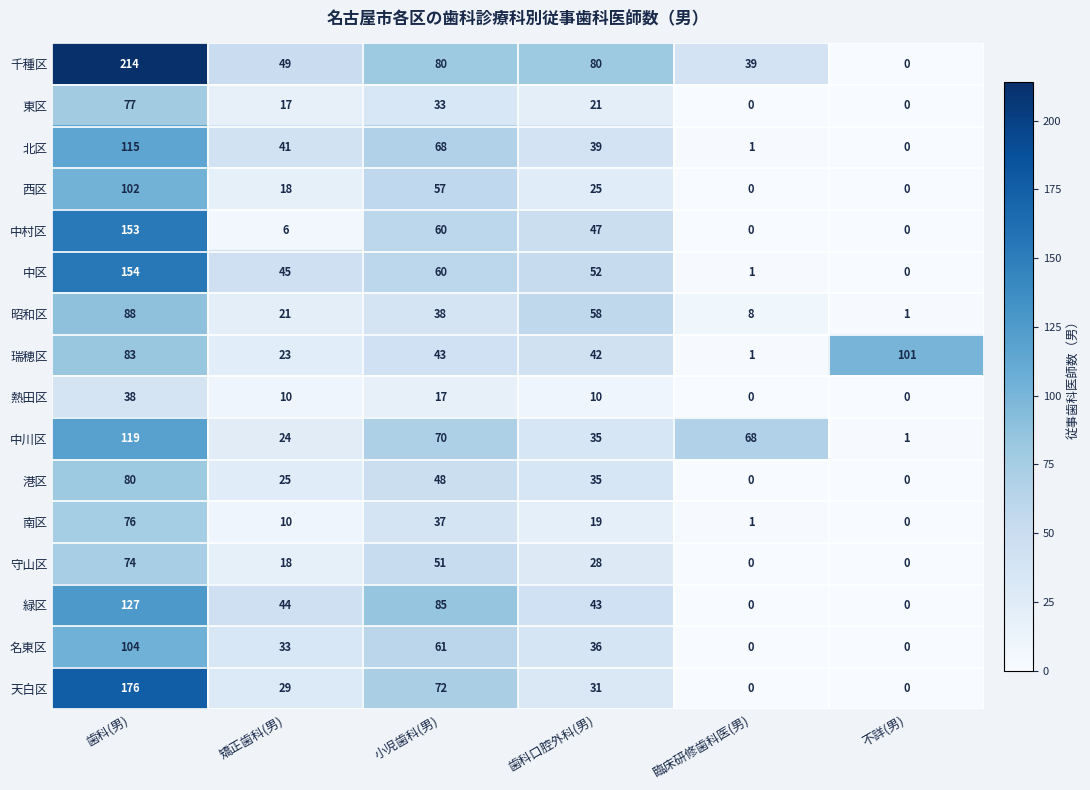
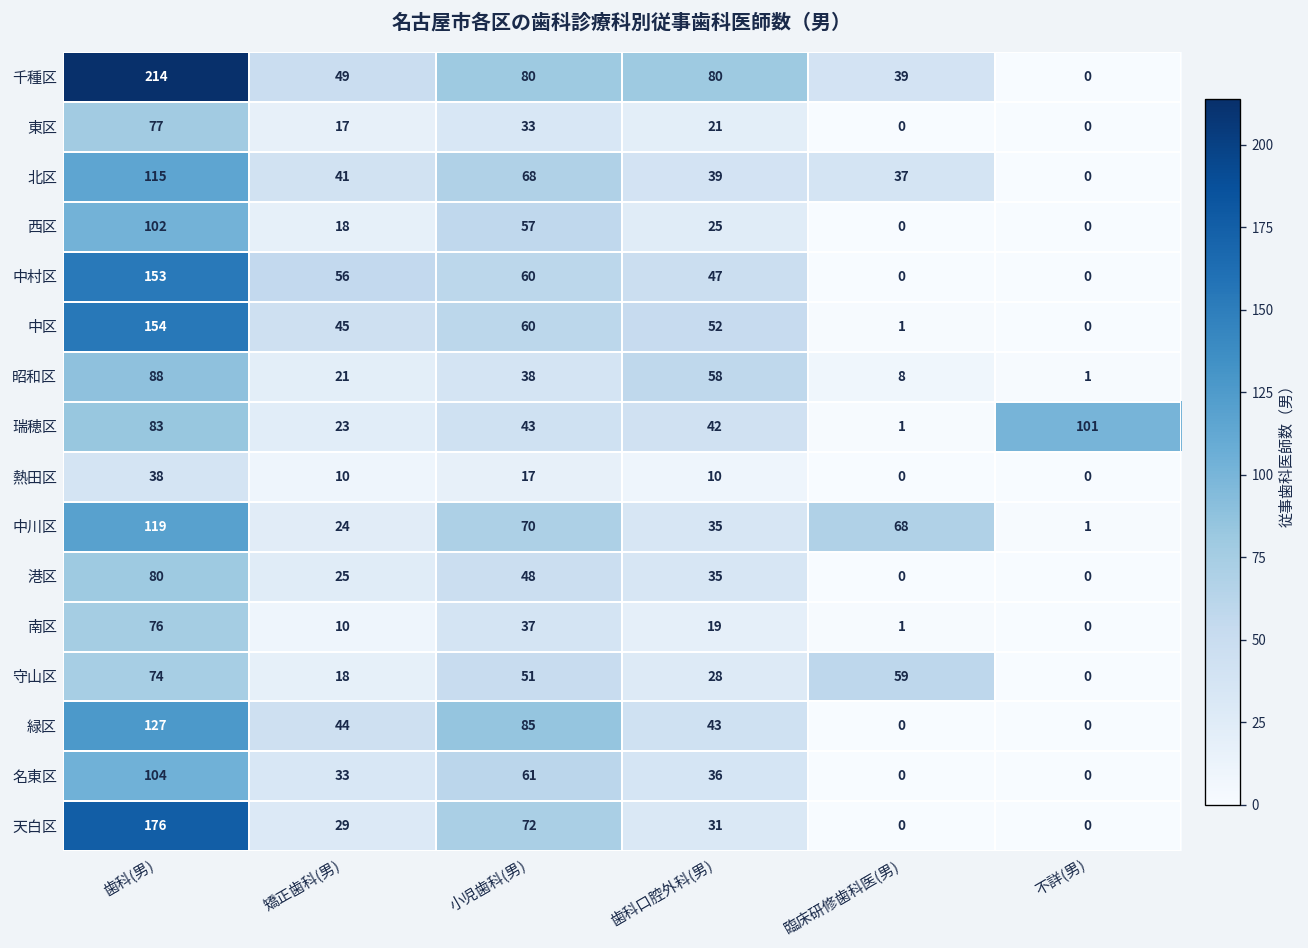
北区, 臨床研修歯科医(男): 1 -> 37
中村区, 矯正歯科(男): 6 -> 56
守山区, 臨床研修歯科医(男): 0 -> 59
